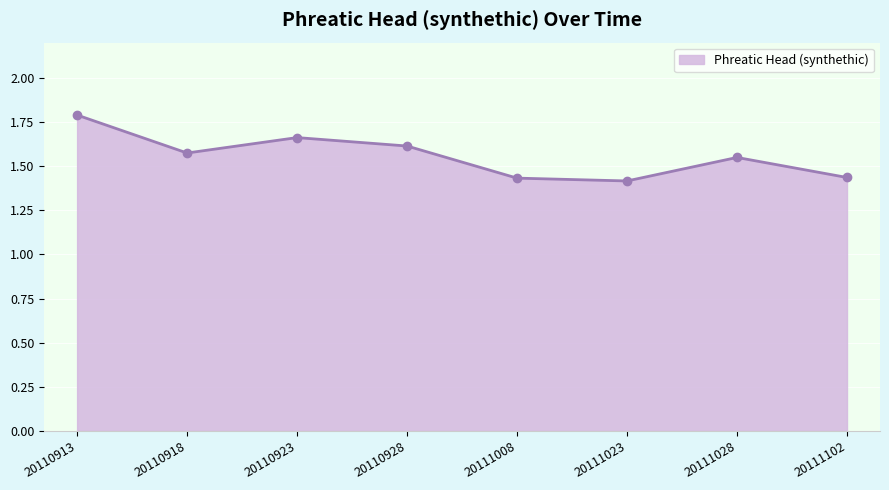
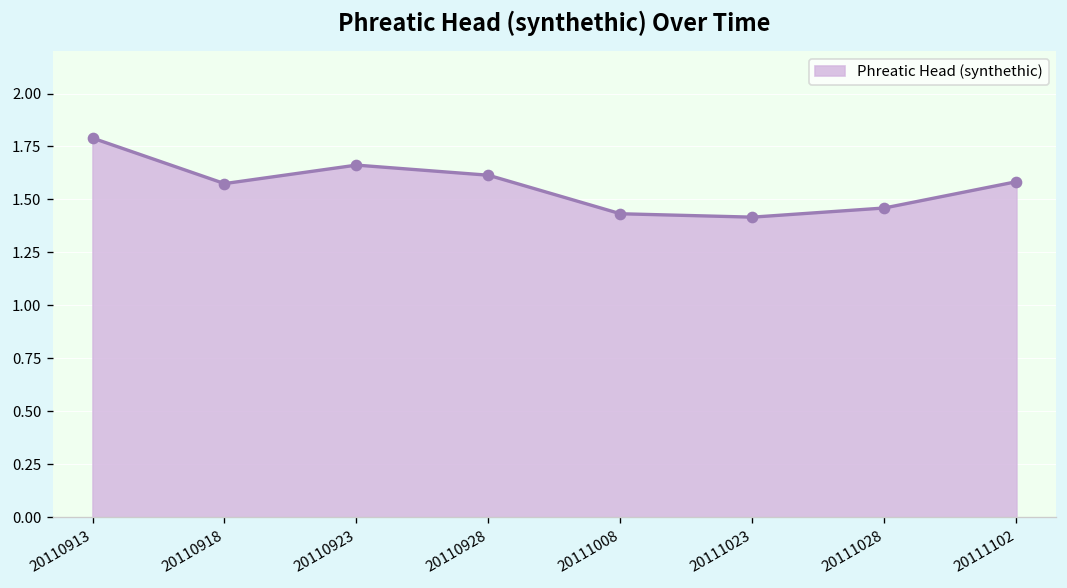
20111028: 1.55 -> 1.46
20111102: 1.44 -> 1.58
